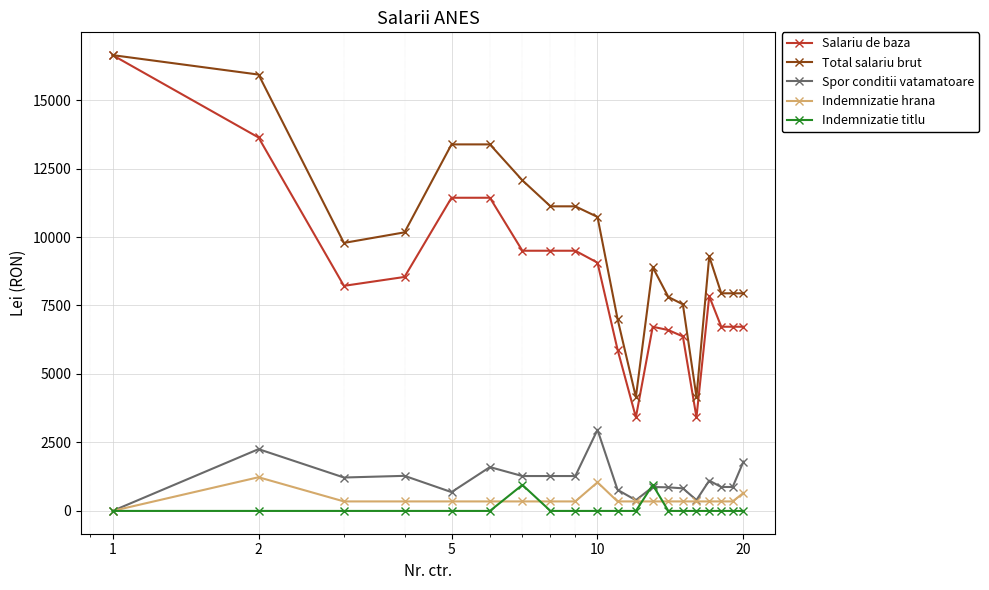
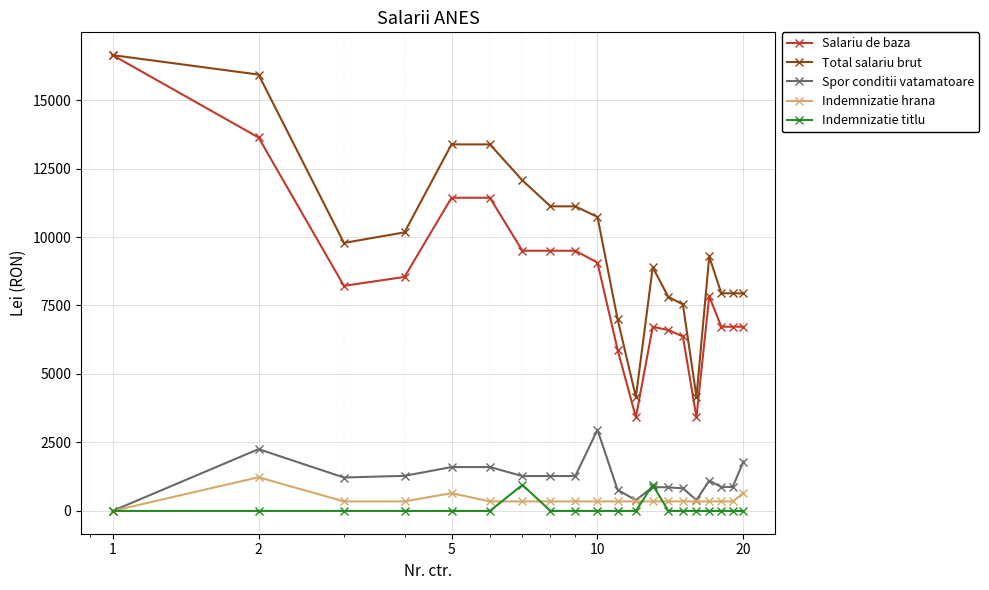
Spor conditii vatamatoare, 5: 700 -> 1600
Indemnizatie hrana, 5: 300 -> 600
Indemnizatie hrana, 10: 1000 -> 300
